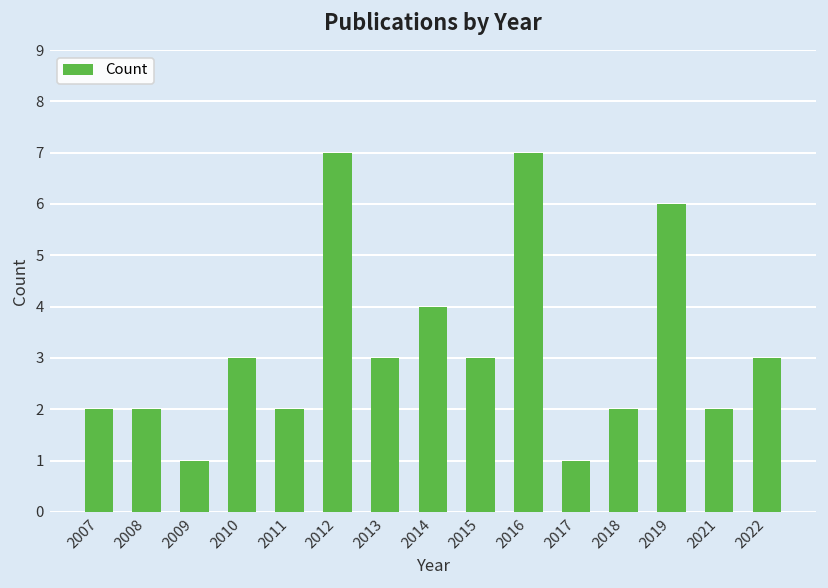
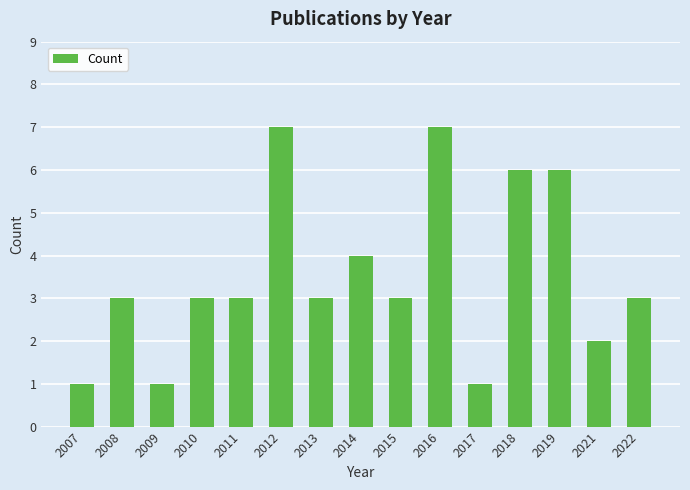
2007: 2 -> 1
2008: 2 -> 3
2011: 2 -> 3
2018: 2 -> 6
